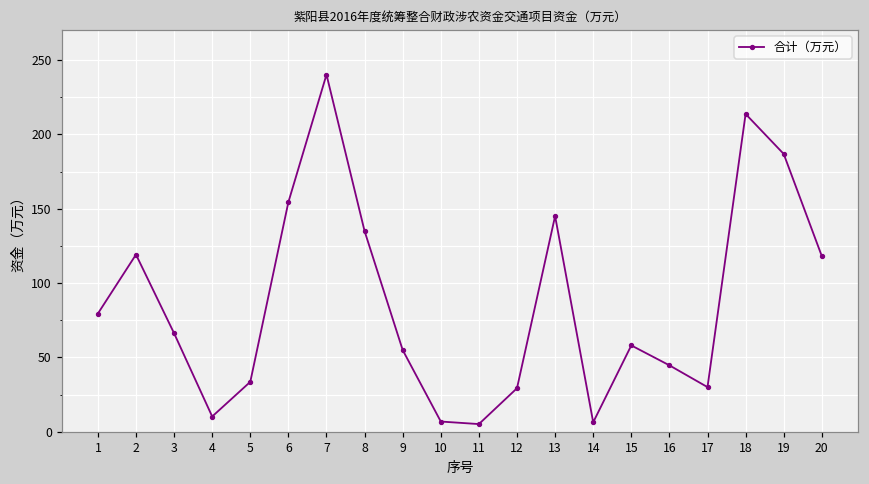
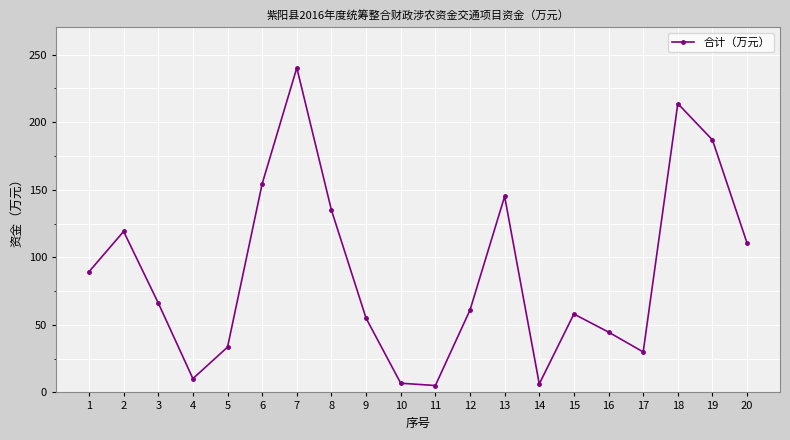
1: 79 -> 89
12: 29 -> 61
20: 118 -> 110
